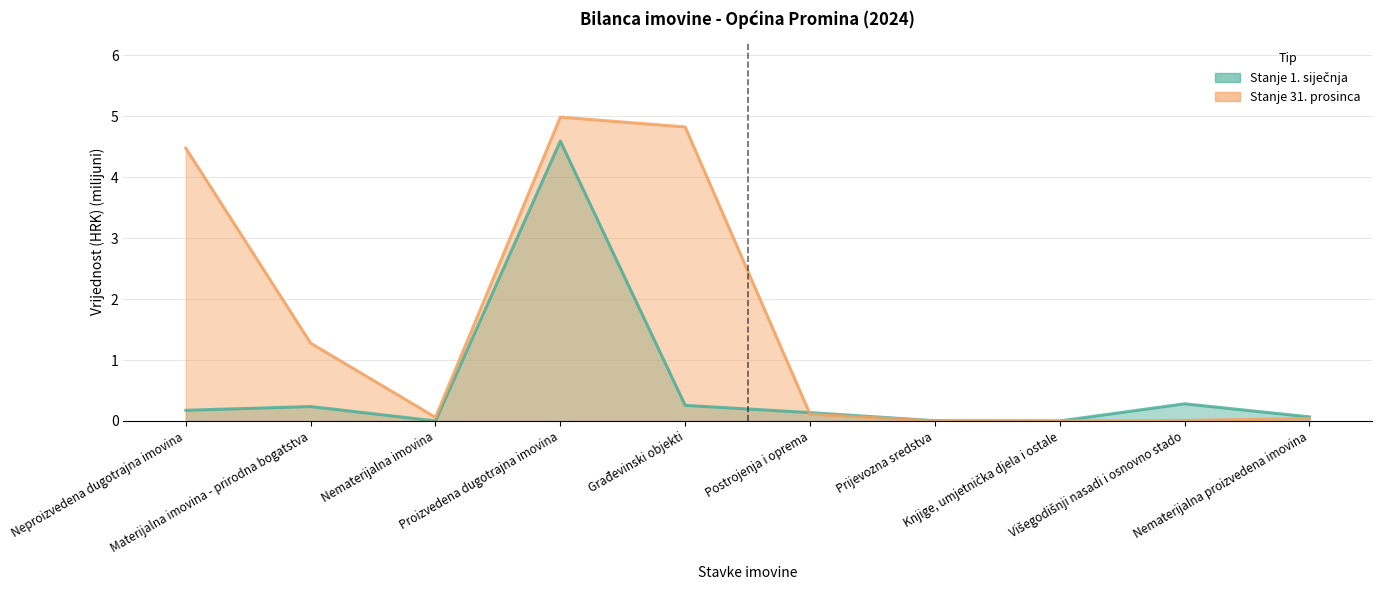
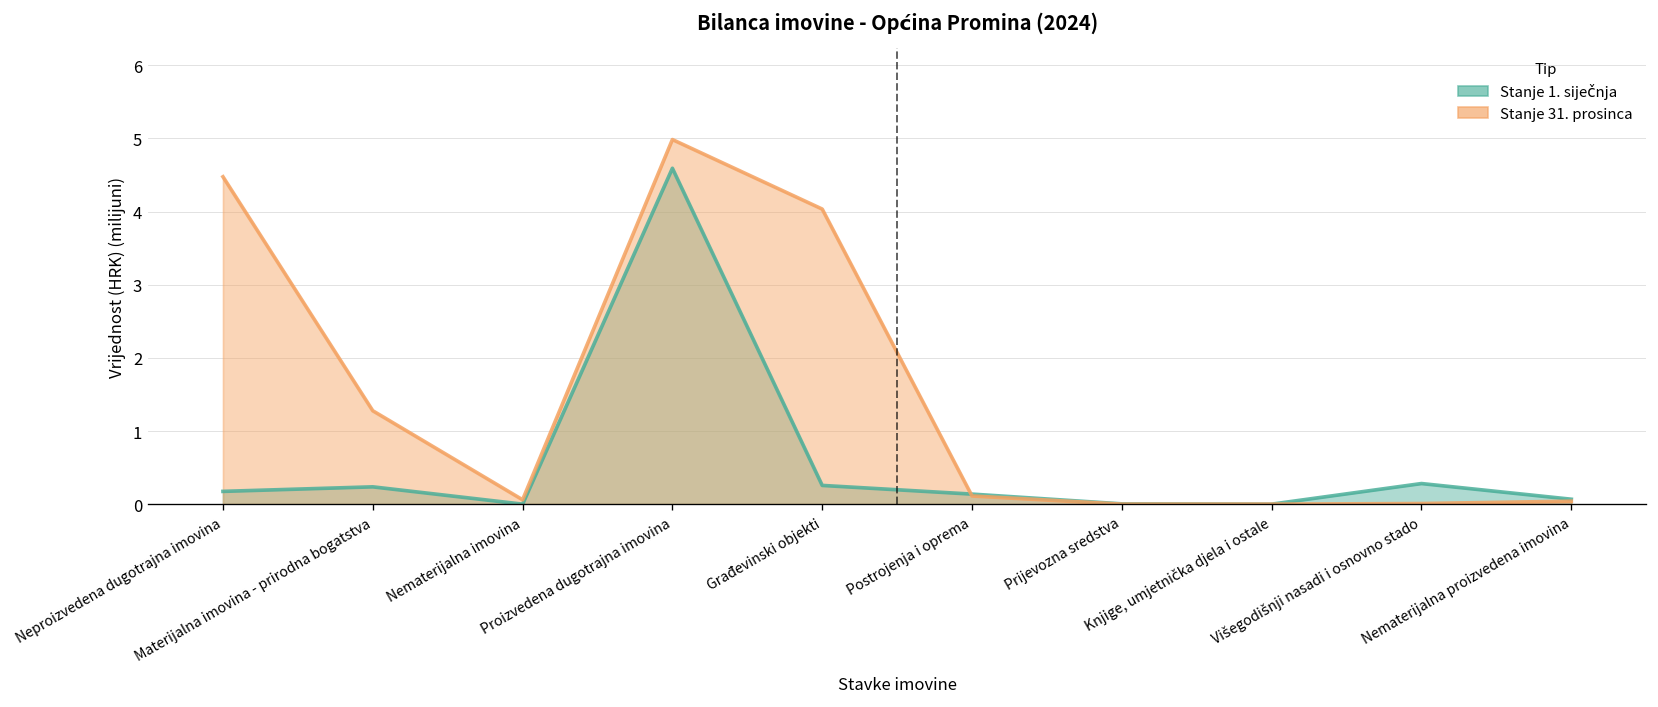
Stanje 31. prosinca, Građevinski objekti: 4.8 -> 4.0
